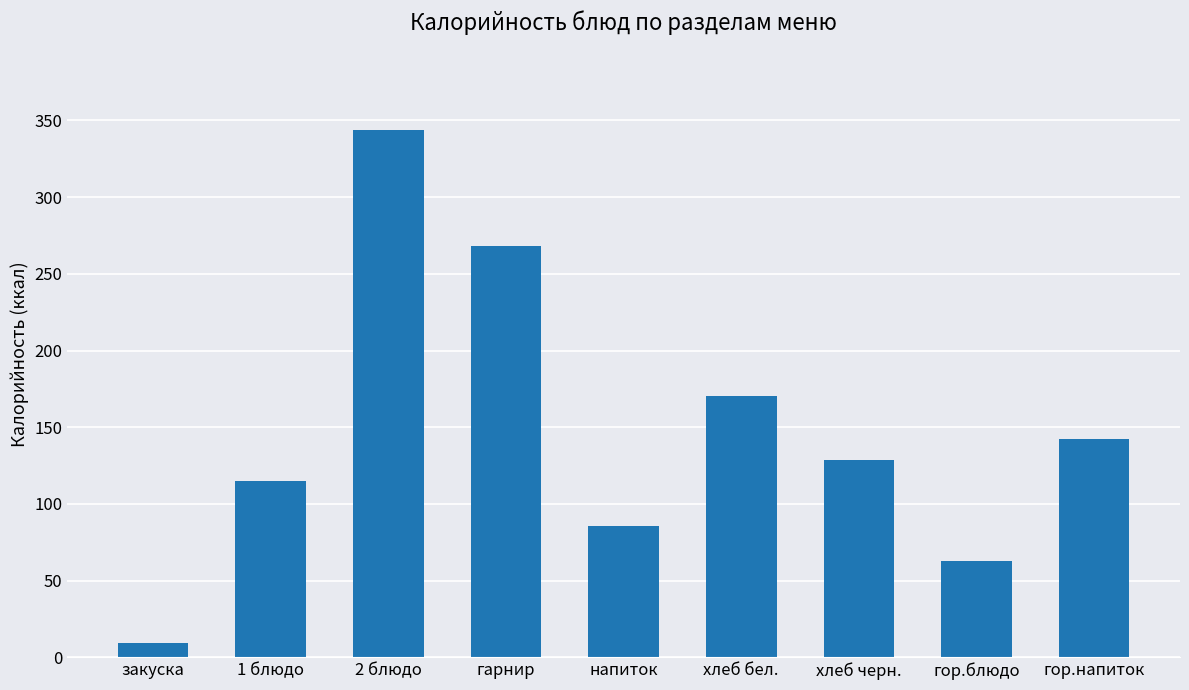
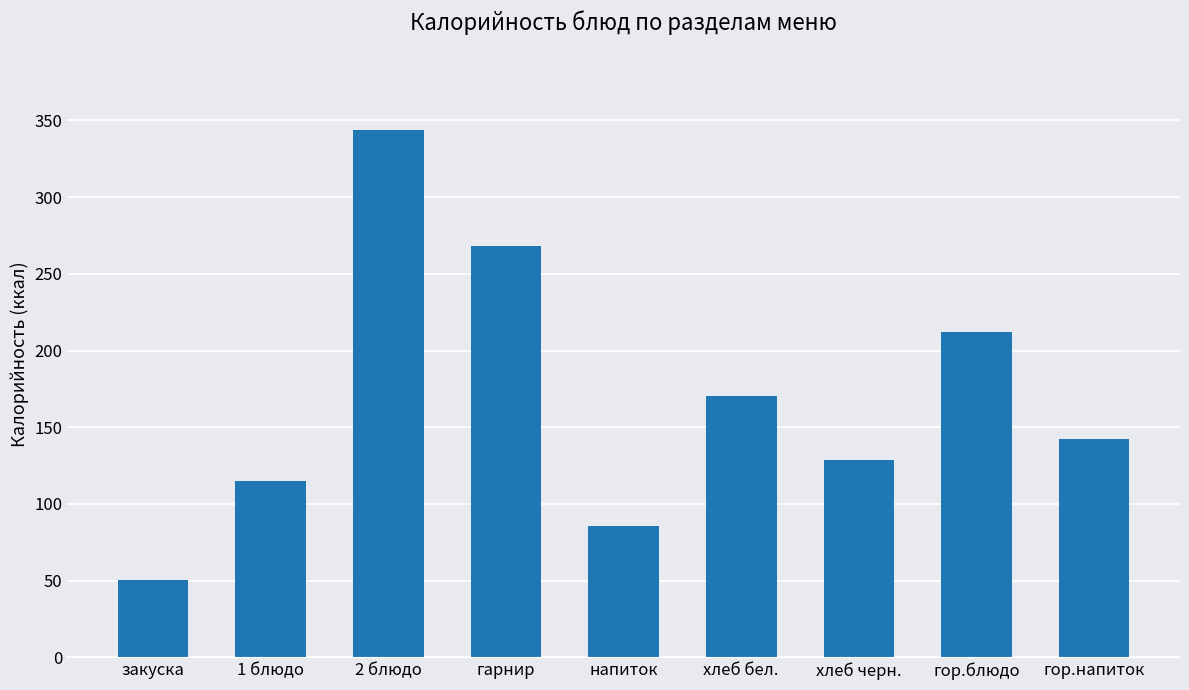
закуска: 10 -> 50
гор.блюдо: 63 -> 212
